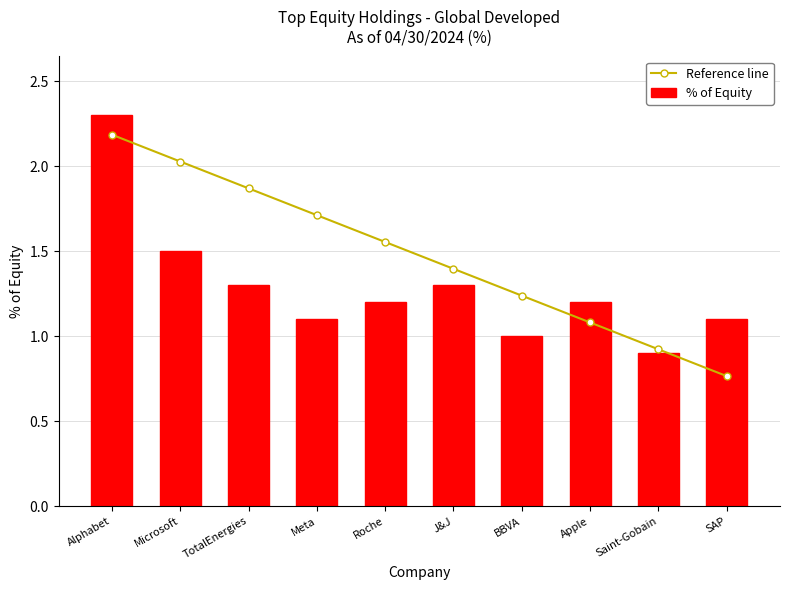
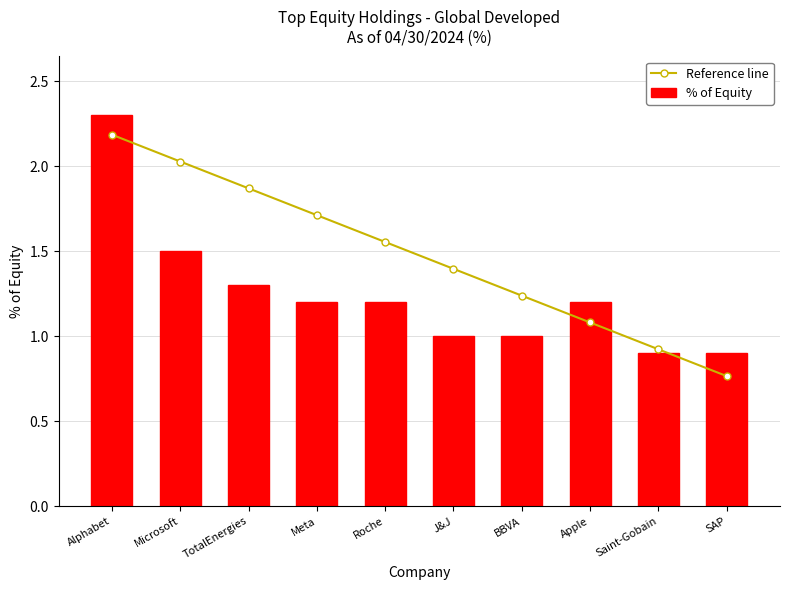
% of Equity, Meta: 1.1 -> 1.2
% of Equity, J&J: 1.3 -> 1.0
% of Equity, SAP: 1.1 -> 0.9
